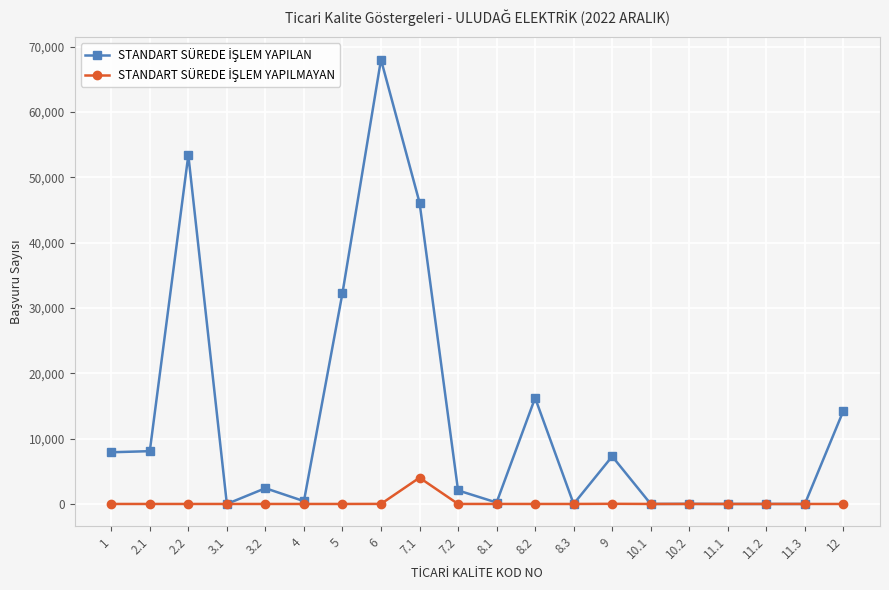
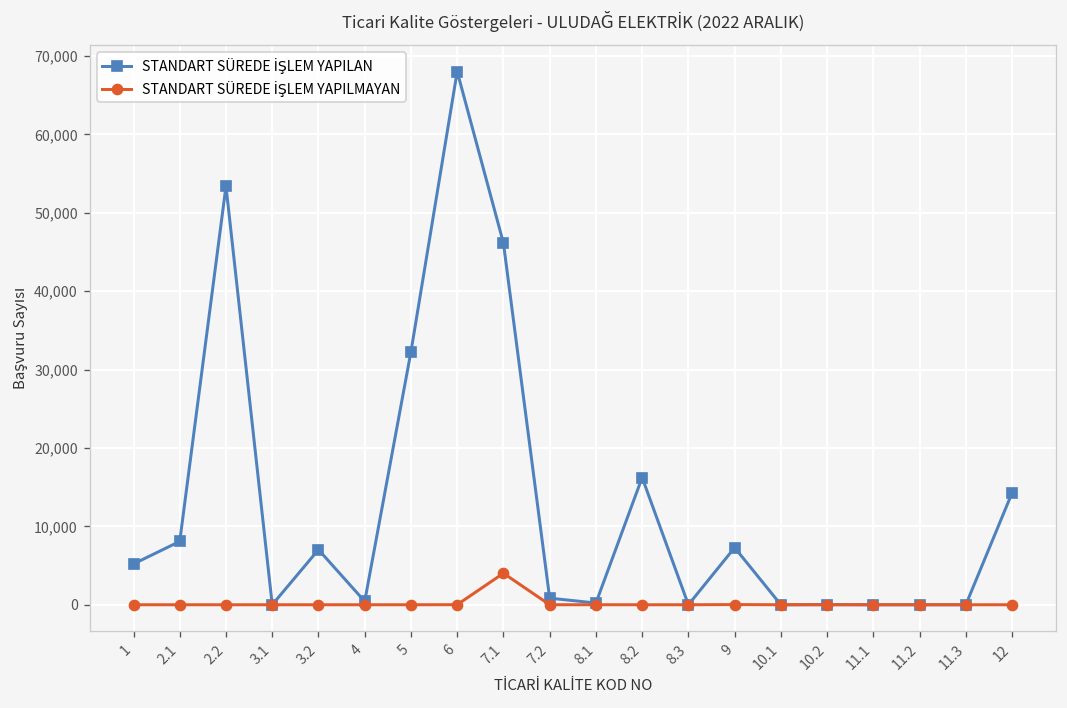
STANDART SÜREDE İŞLEM YAPILAN, 1: 8,000 -> 5,000
STANDART SÜREDE İŞLEM YAPILAN, 3.2: 2,000 -> 7,000
STANDART SÜREDE İŞLEM YAPILAN, 7.2: 2,000 -> 1,000
